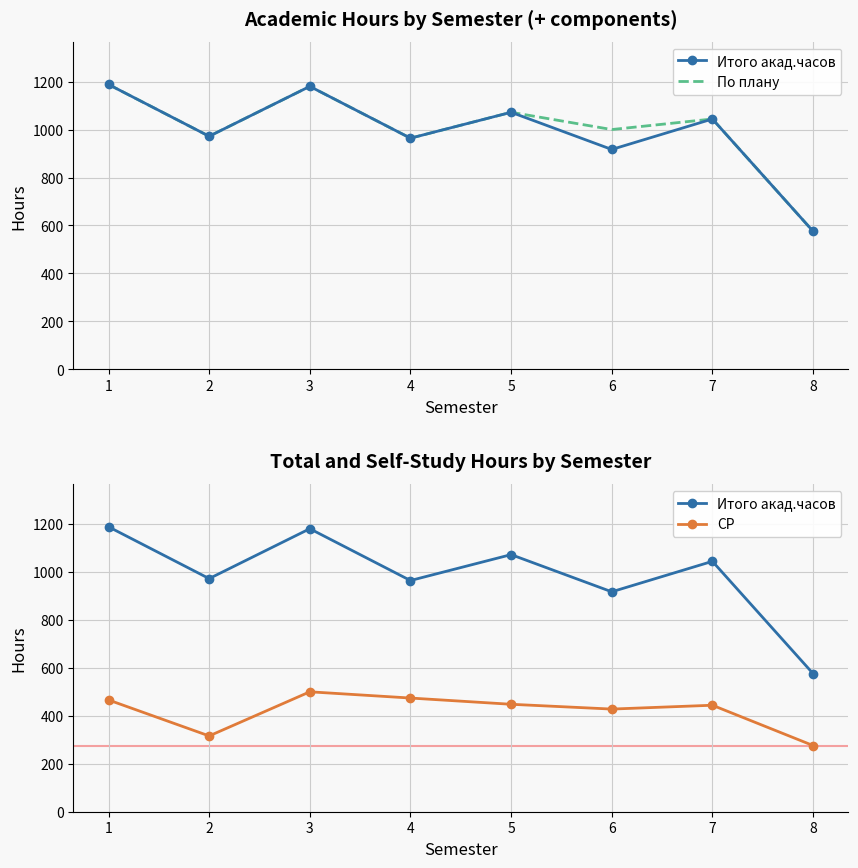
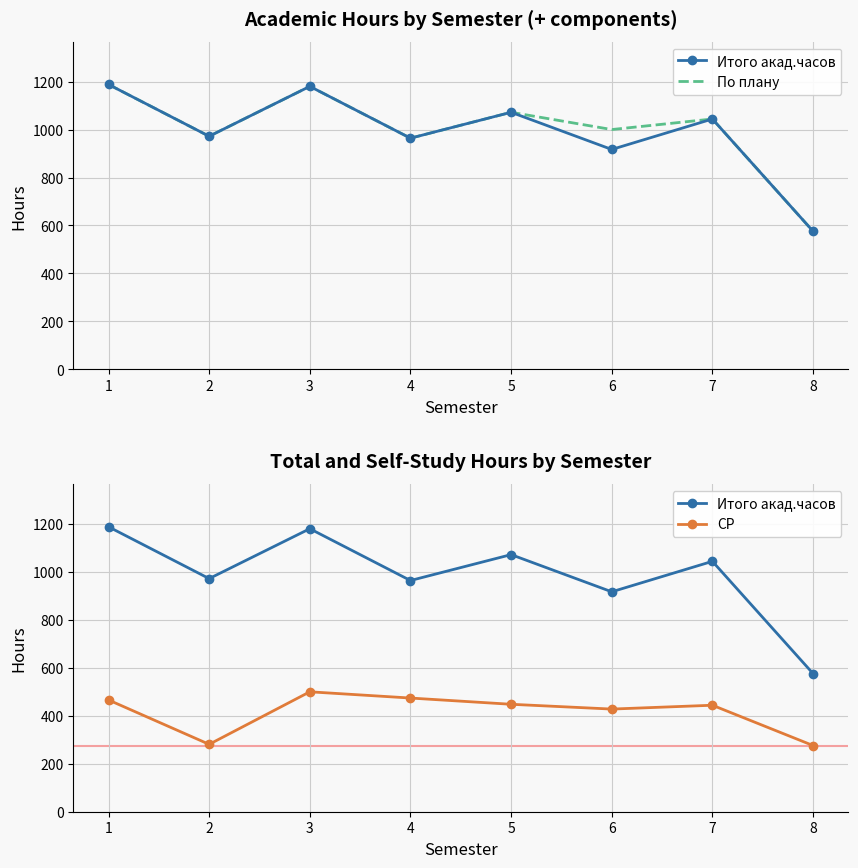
Total and Self-Study Hours by Semester, СР, 2: 320 -> 280
